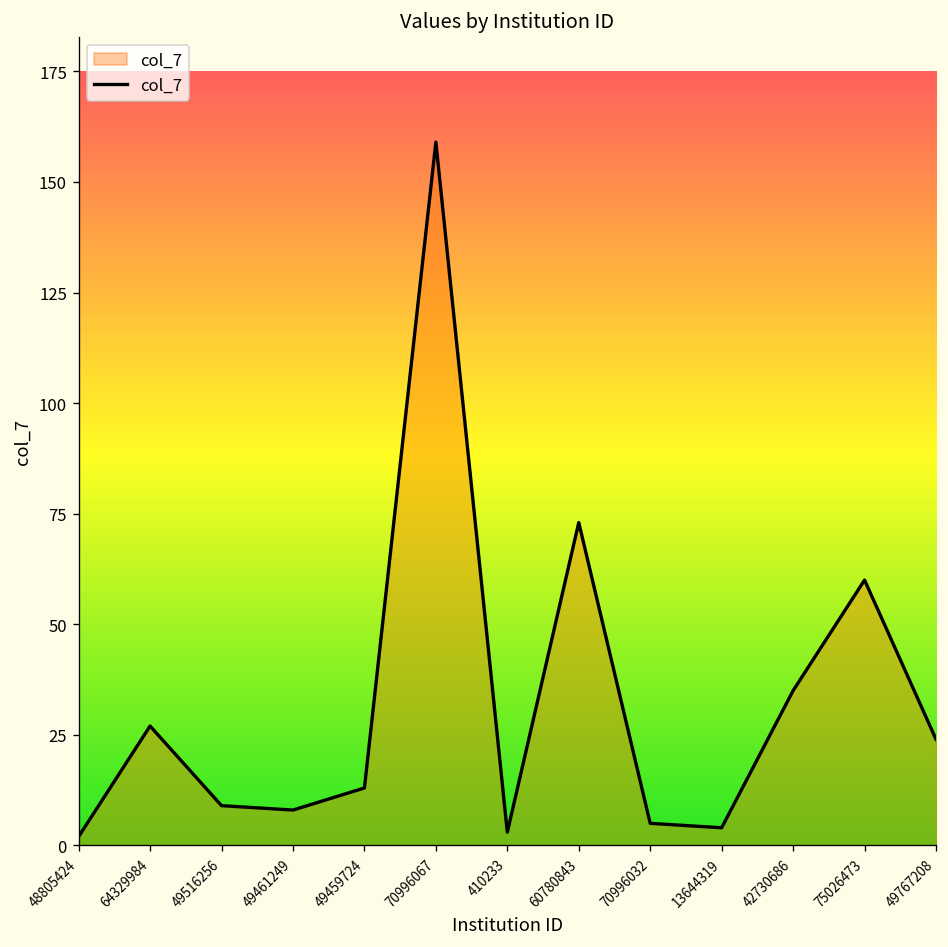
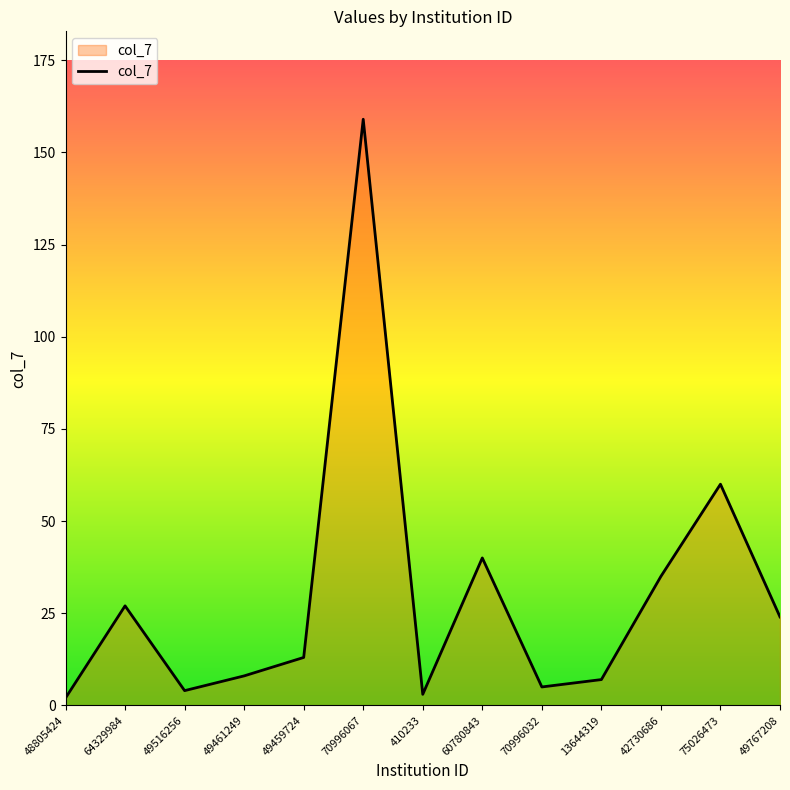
49516256: 9 -> 4
60780843: 73 -> 40
13644319: 4 -> 7
